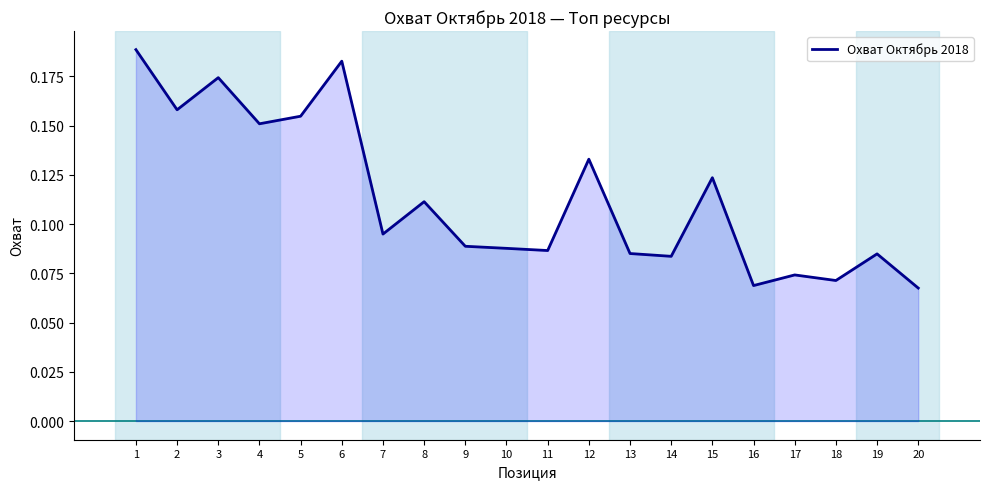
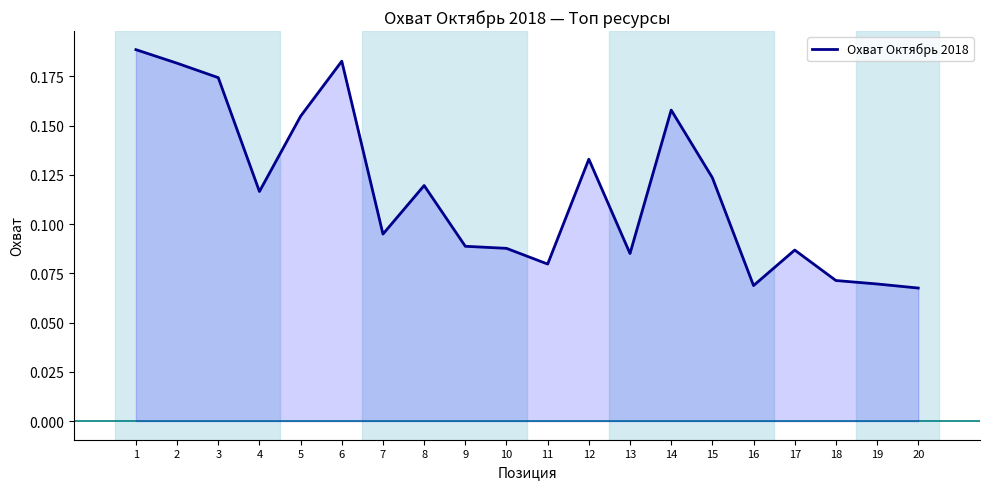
2: 0.158 -> 0.182
4: 0.151 -> 0.117
8: 0.111 -> 0.120
11: 0.087 -> 0.080
14: 0.084 -> 0.158
17: 0.074 -> 0.087
19: 0.085 -> 0.070
